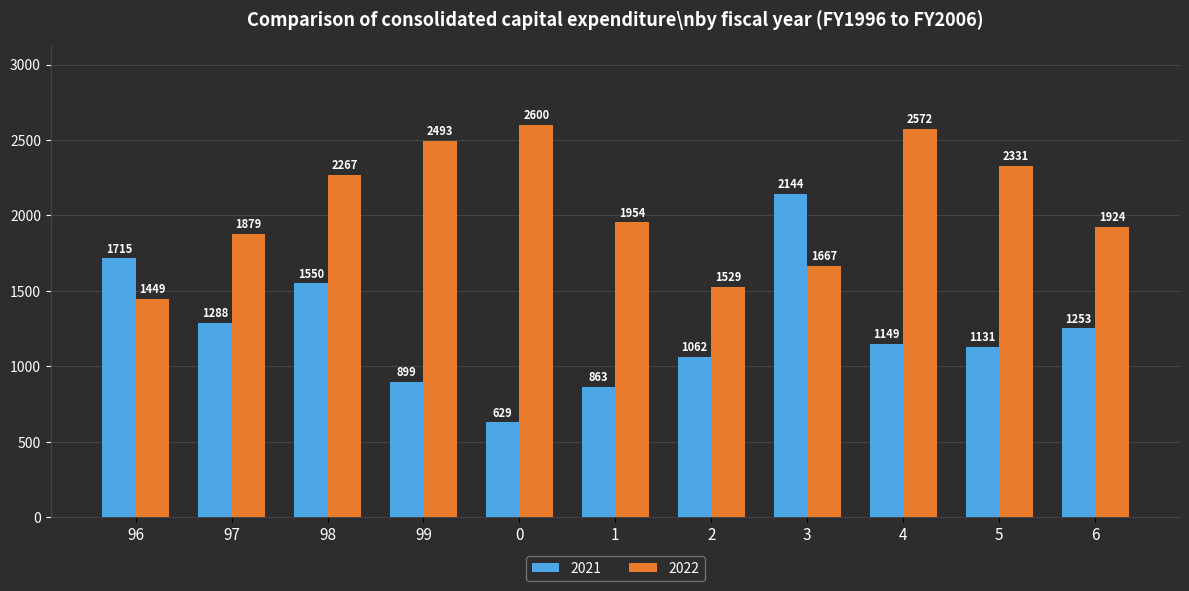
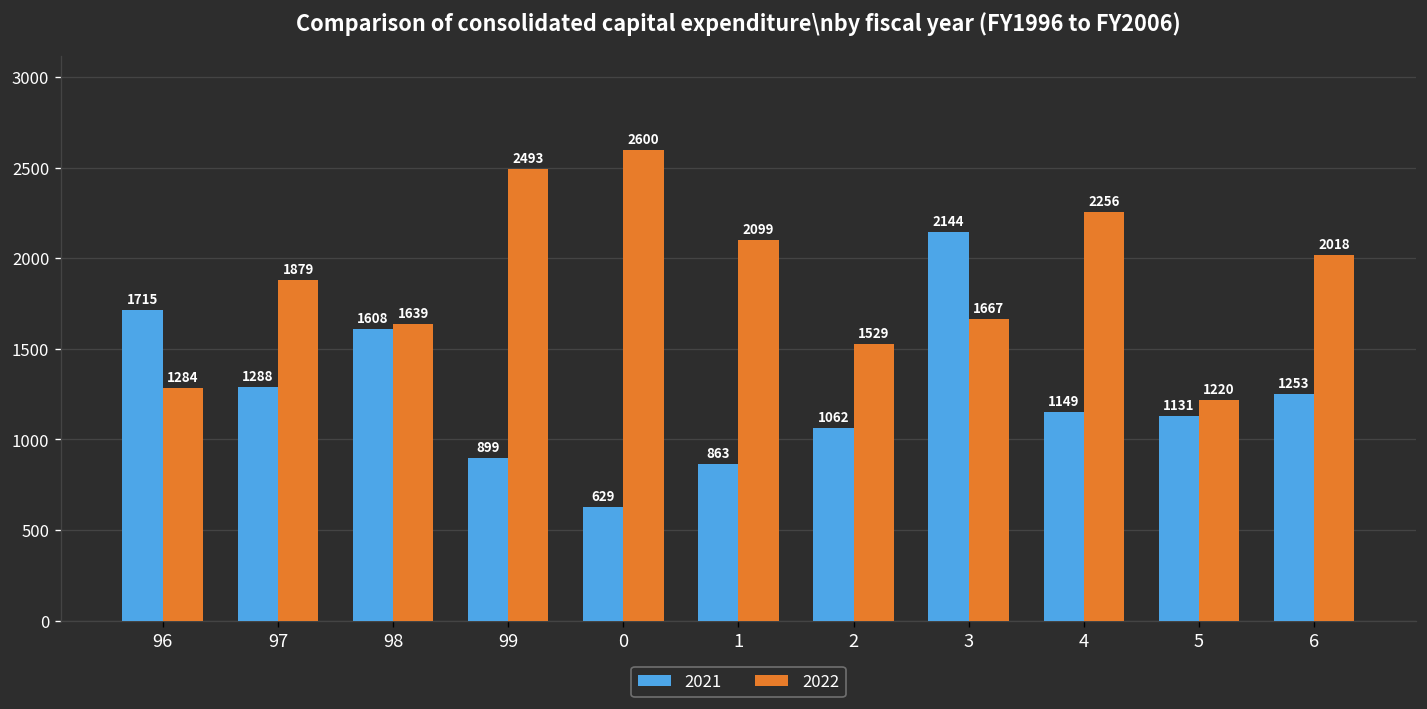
2022, 96: 1449 -> 1284
2021, 98: 1550 -> 1608
2022, 98: 2267 -> 1639
2022, 1: 1954 -> 2099
2022, 4: 2572 -> 2256
2022, 5: 2331 -> 1220
2022, 6: 1924 -> 2018
